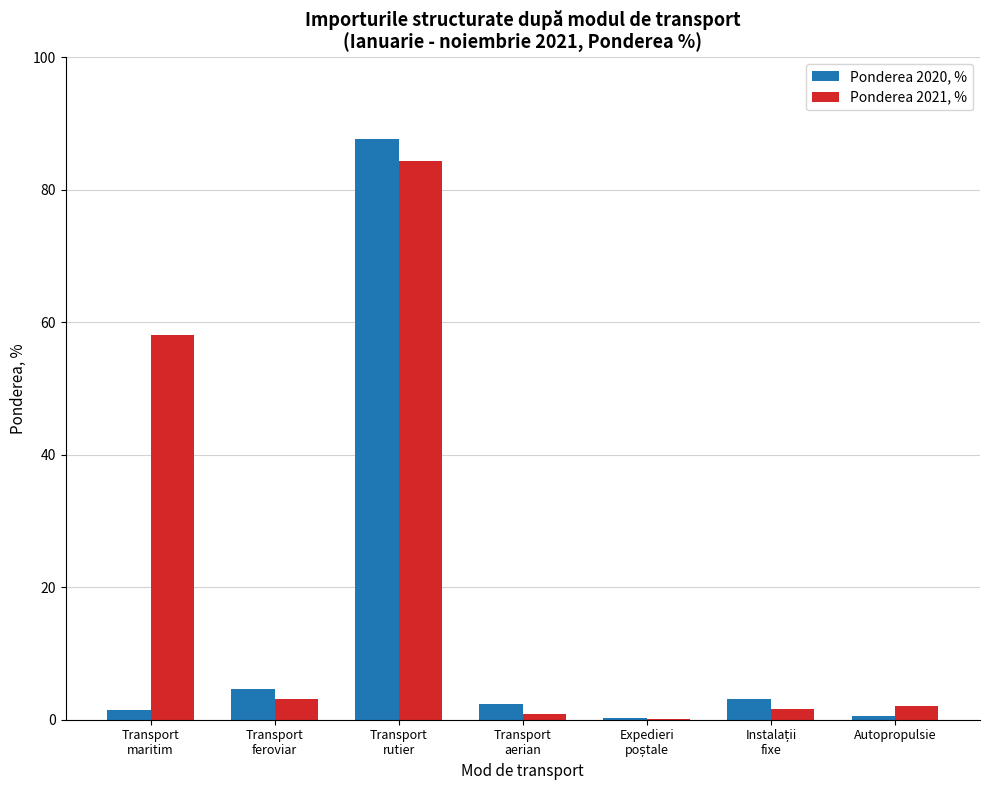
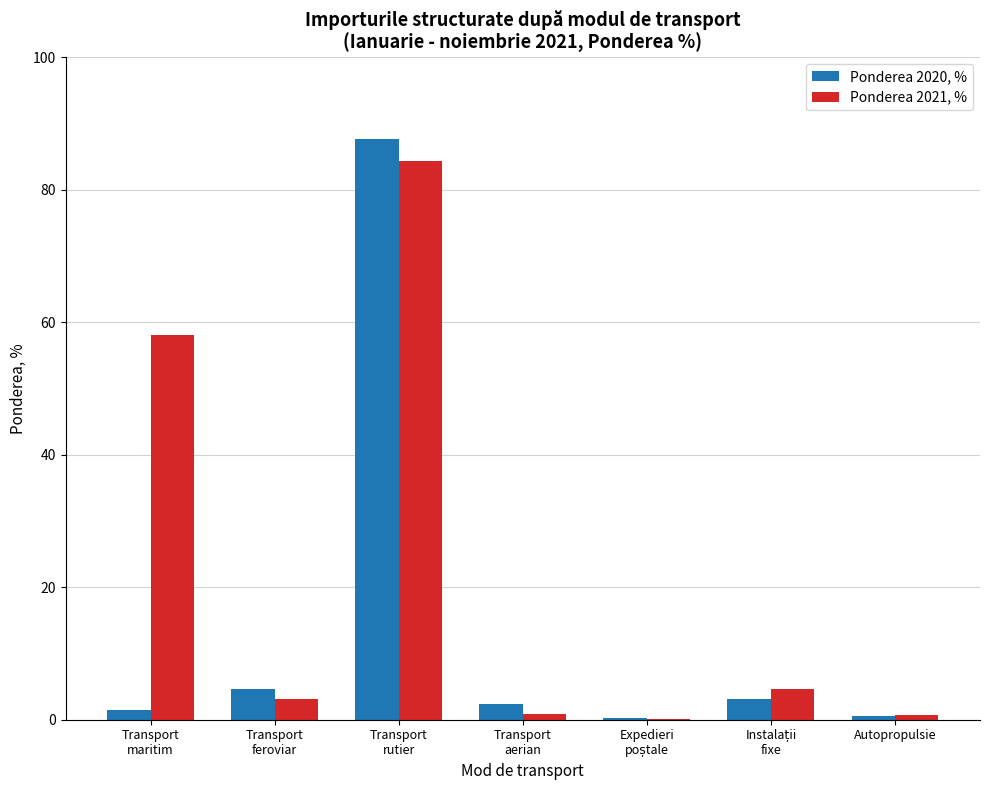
Ponderea 2021, %, Instalații fixe: 2 -> 5
Ponderea 2021, %, Autopropulsie: 2 -> 1
